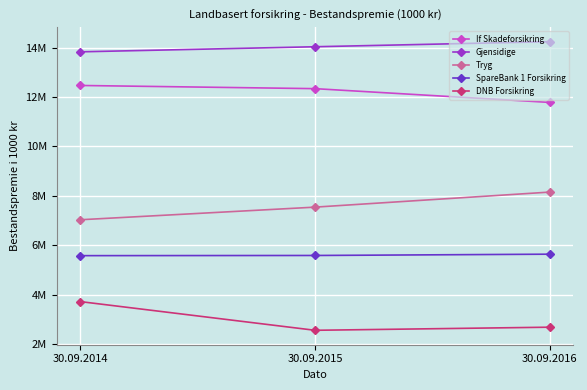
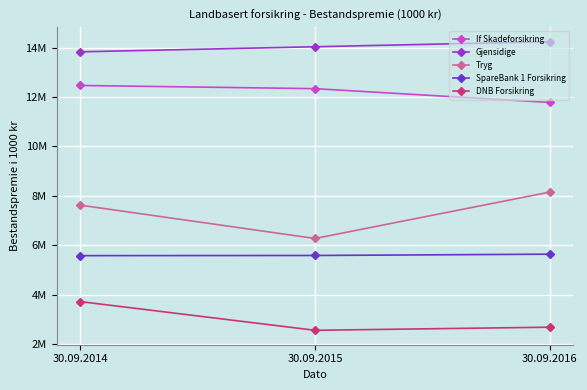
Tryg, 30.09.2014: 7000000 -> 7600000
Tryg, 30.09.2015: 7500000 -> 6300000
